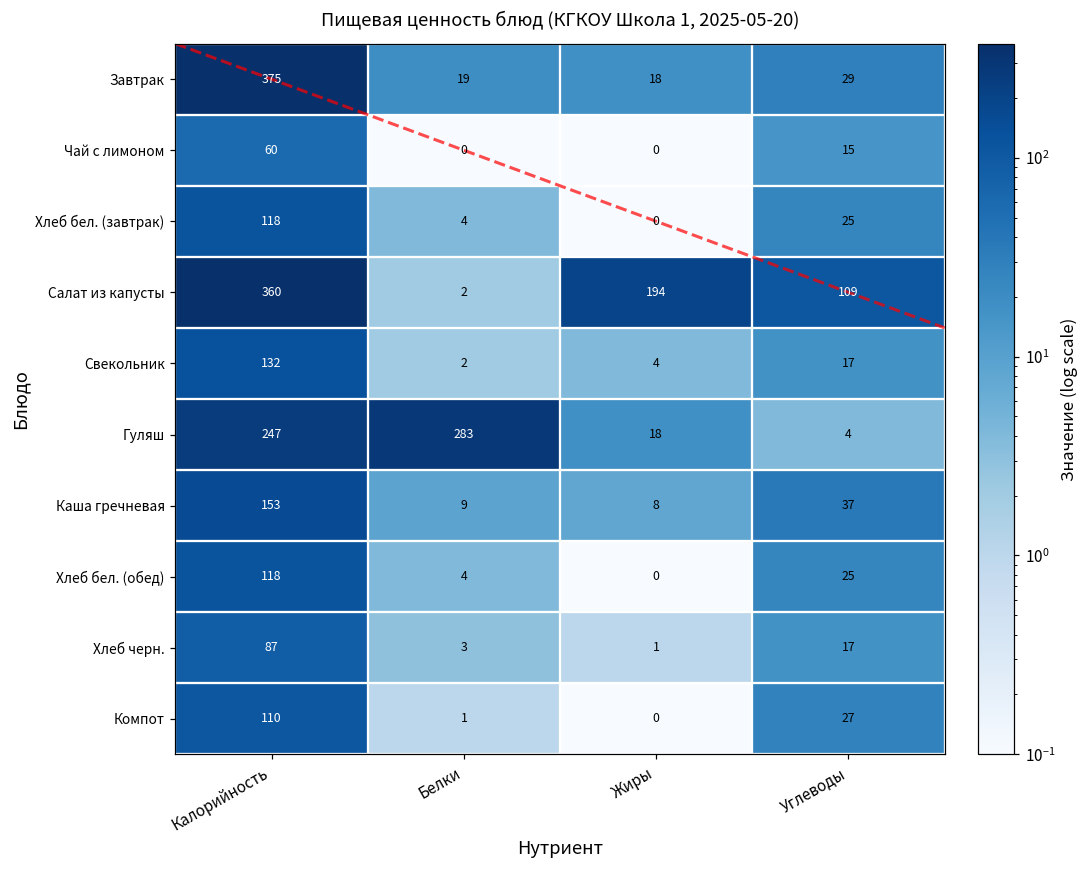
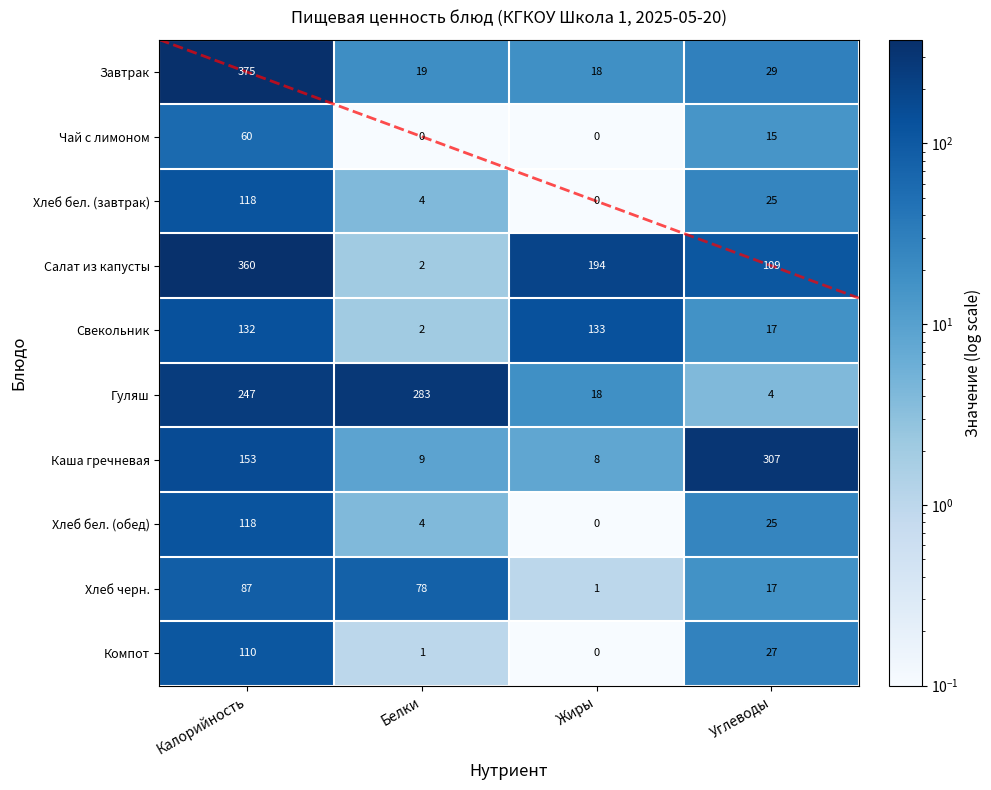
Свекольник, Жиры: 4 -> 133
Каша гречневая, Углеводы: 37 -> 307
Хлеб черн., Белки: 3 -> 78
